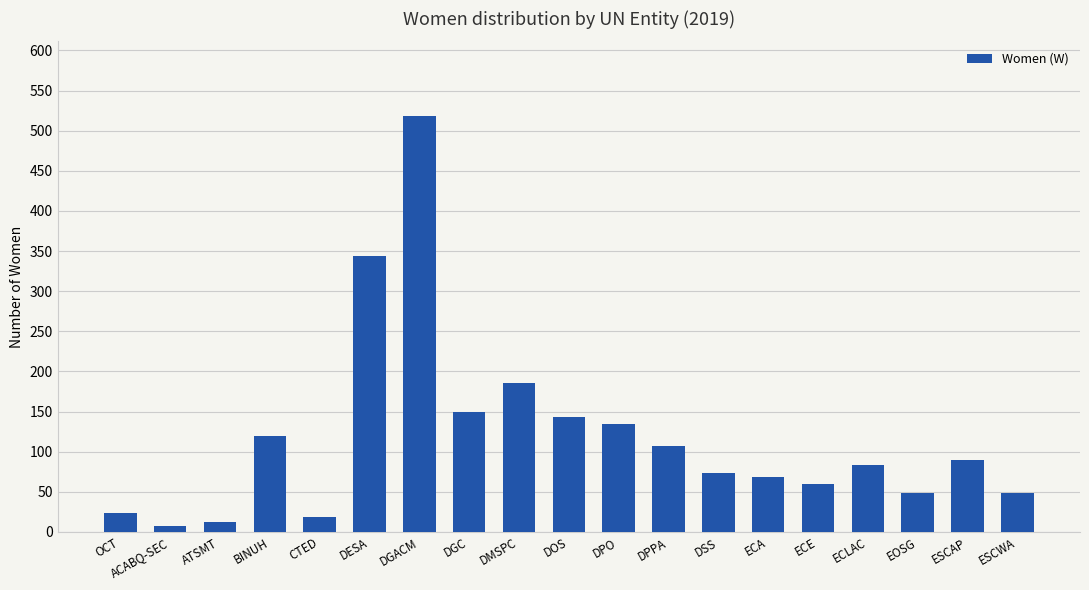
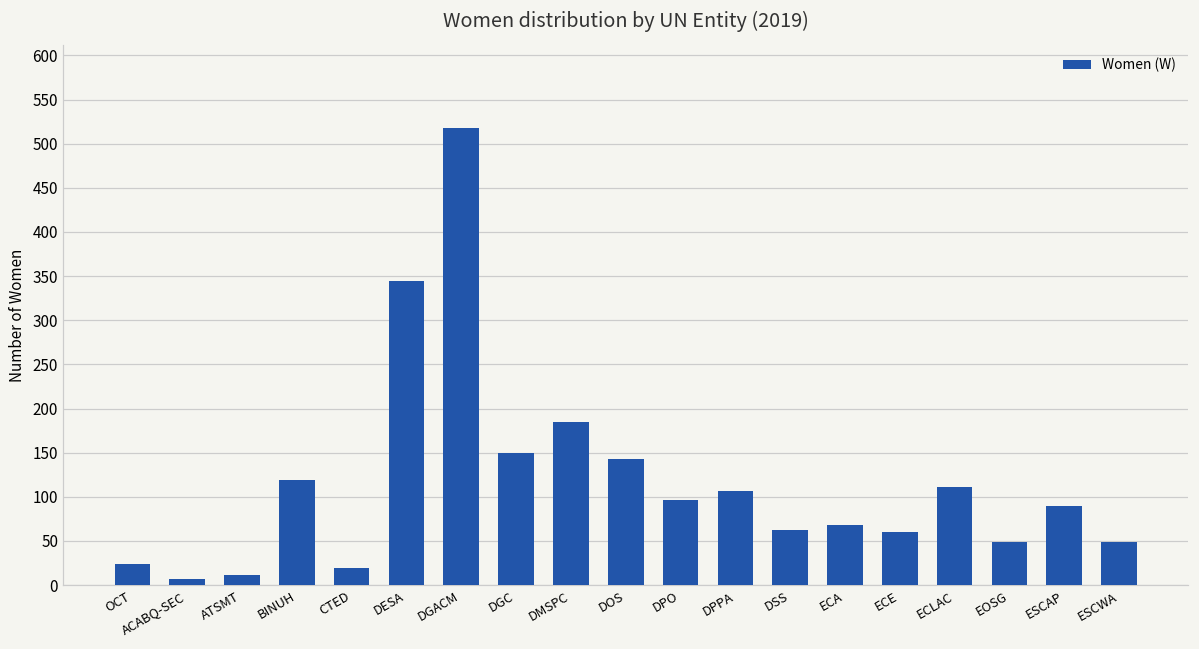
DPO: 130 -> 100
DSS: 70 -> 60
ECLAC: 80 -> 110
